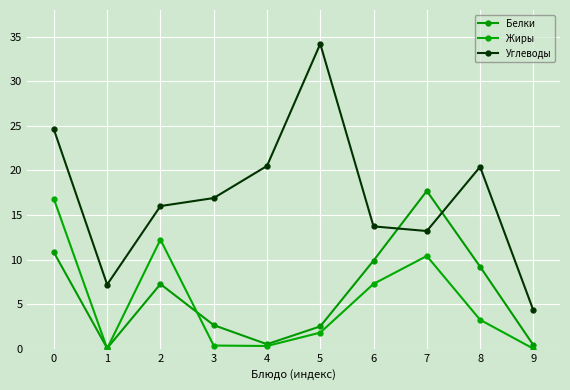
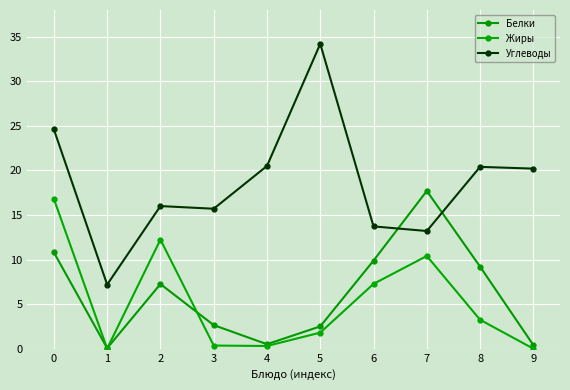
Углеводы, 3: 17 -> 16
Углеводы, 9: 4 -> 20
